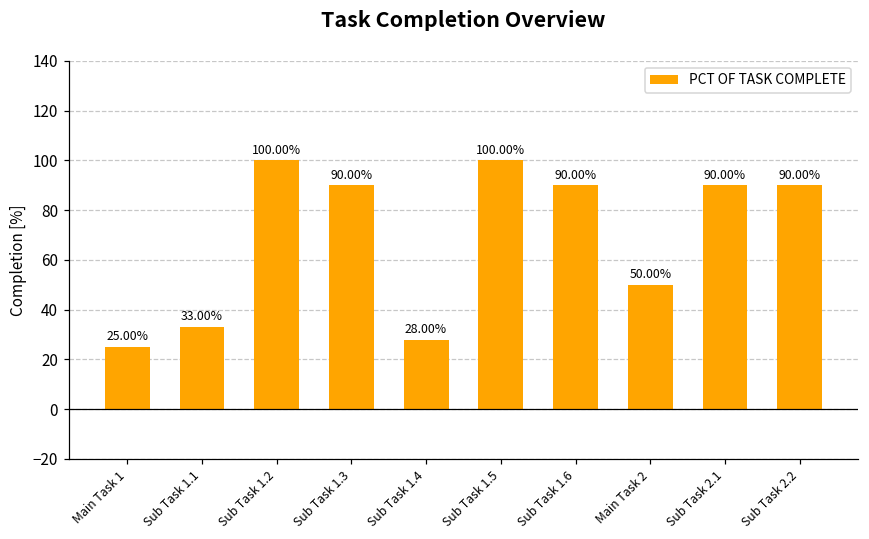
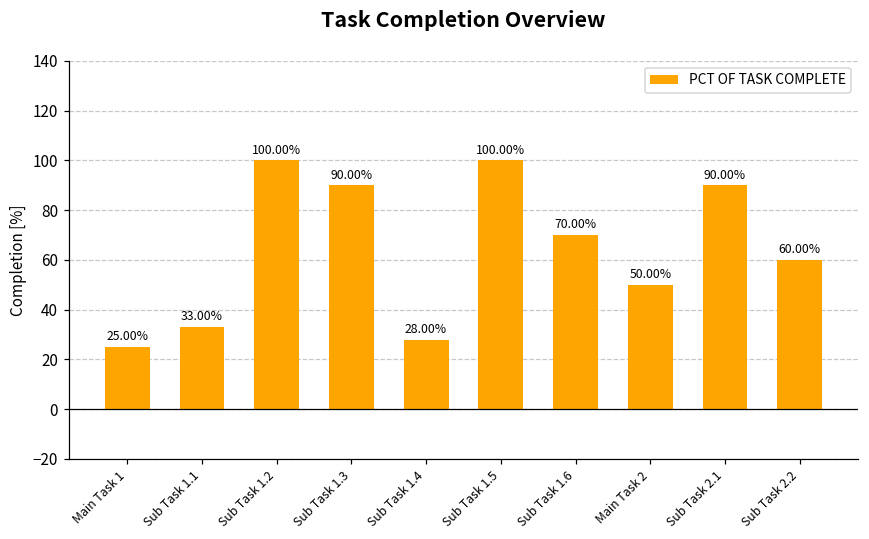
Sub Task 1.6: 90.00% -> 70.00%
Sub Task 2.2: 90.00% -> 60.00%
